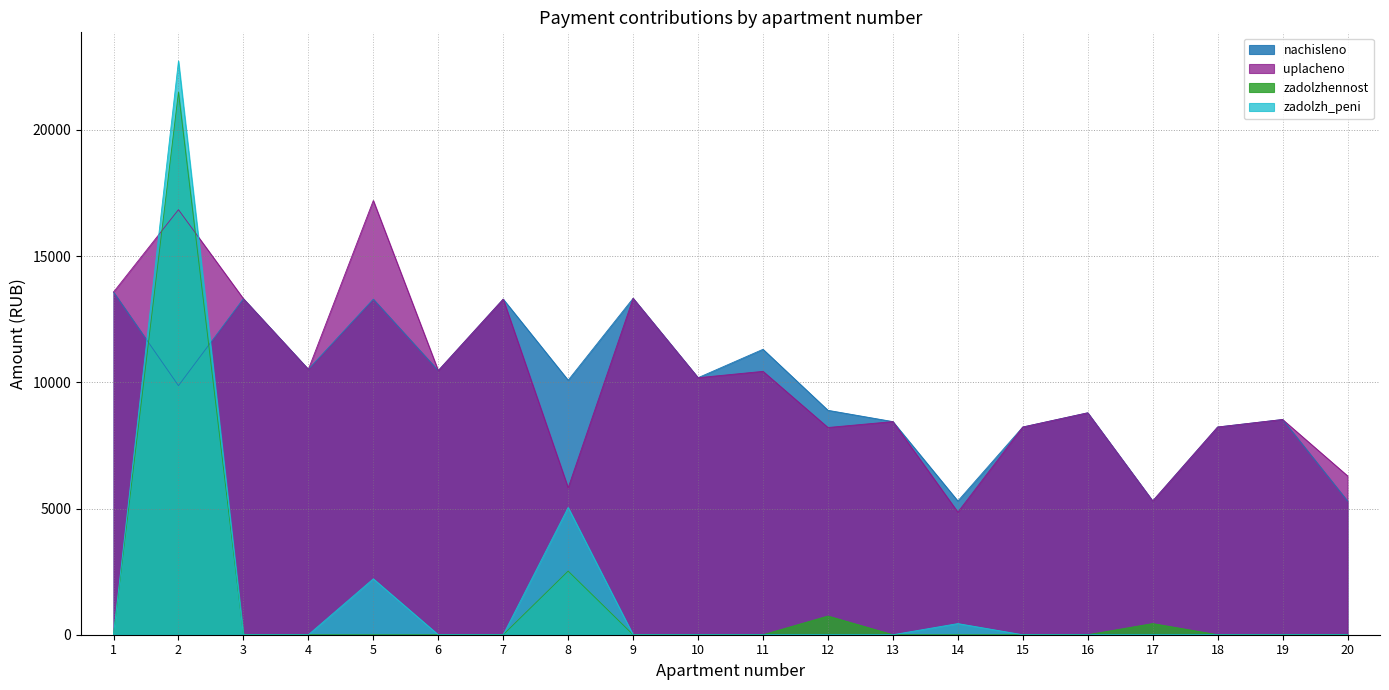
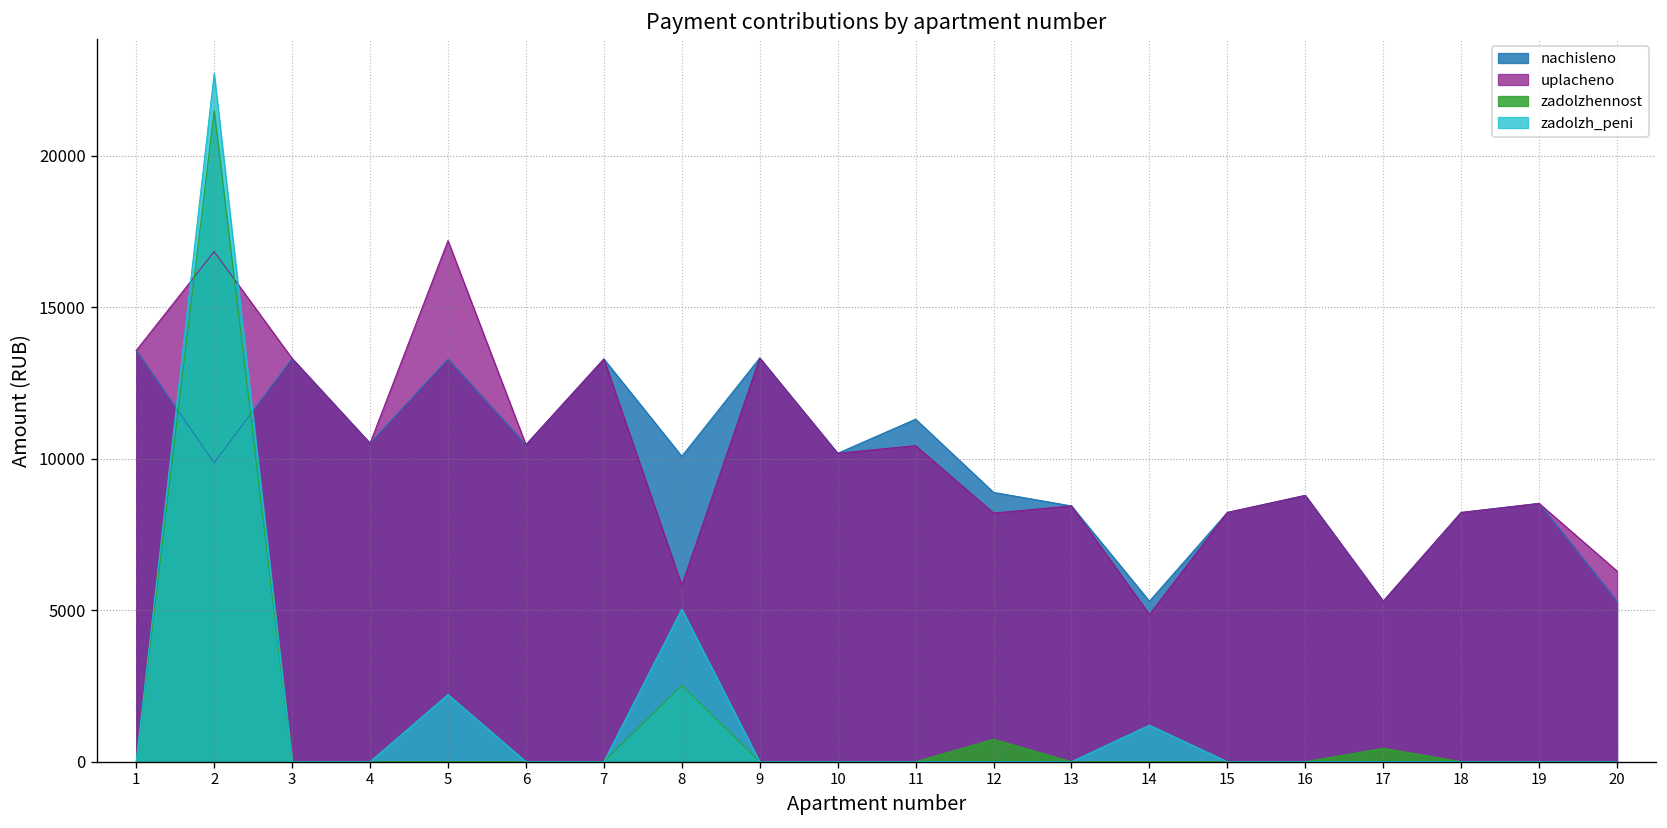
zadolzh_peni, 14: 400 -> 1200
